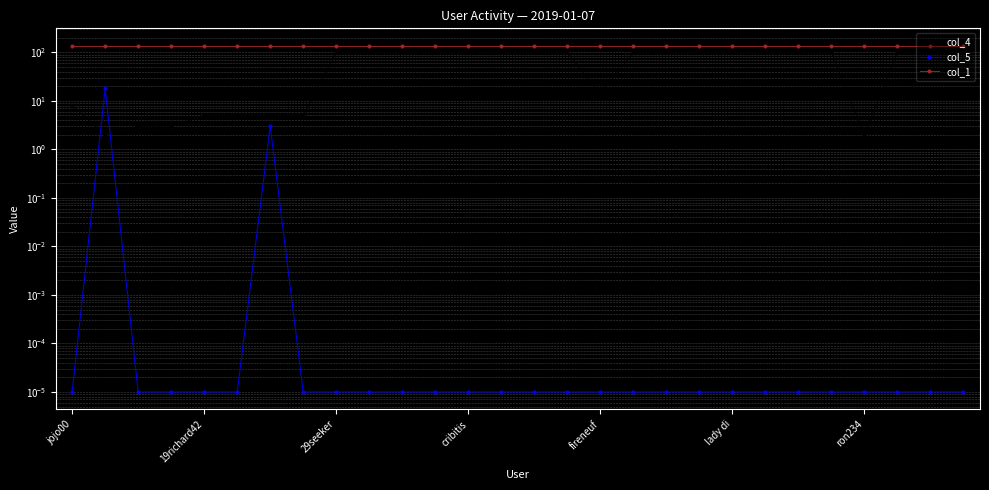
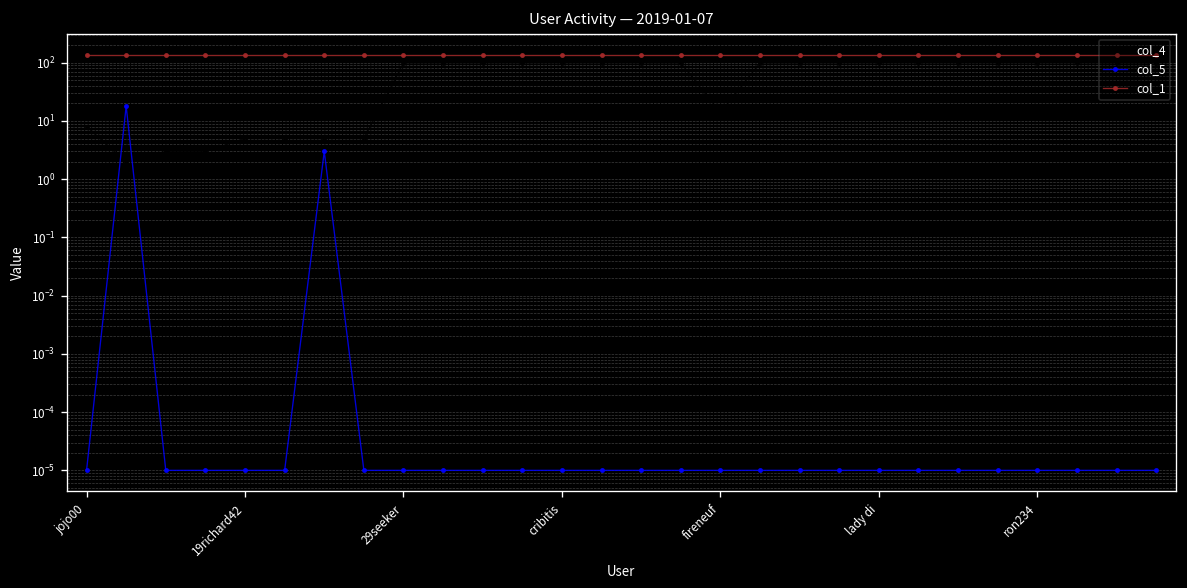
col_4, ron234: 2 -> 100
